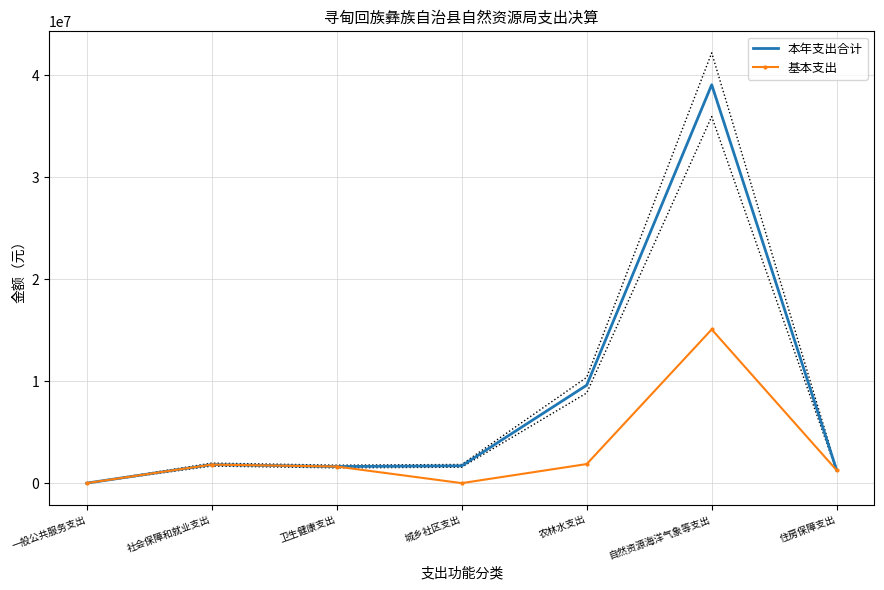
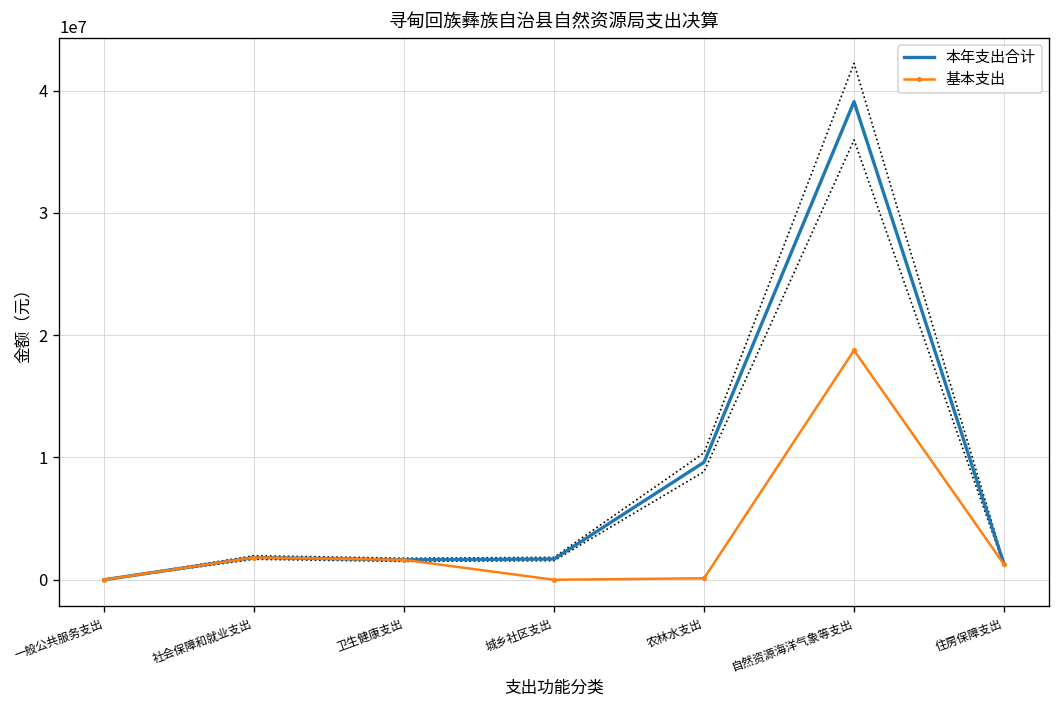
基本支出, 农林水支出: 1900000 -> 100000
基本支出, 自然资源海洋气象等支出: 15100000 -> 18800000
